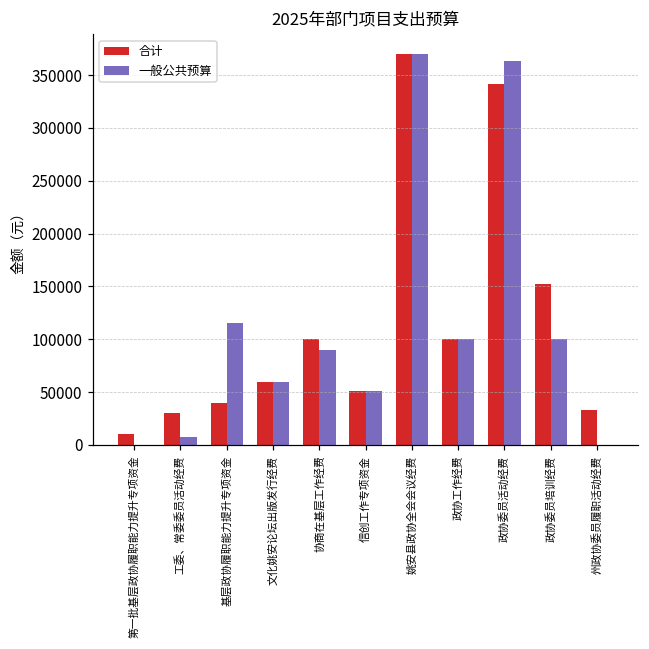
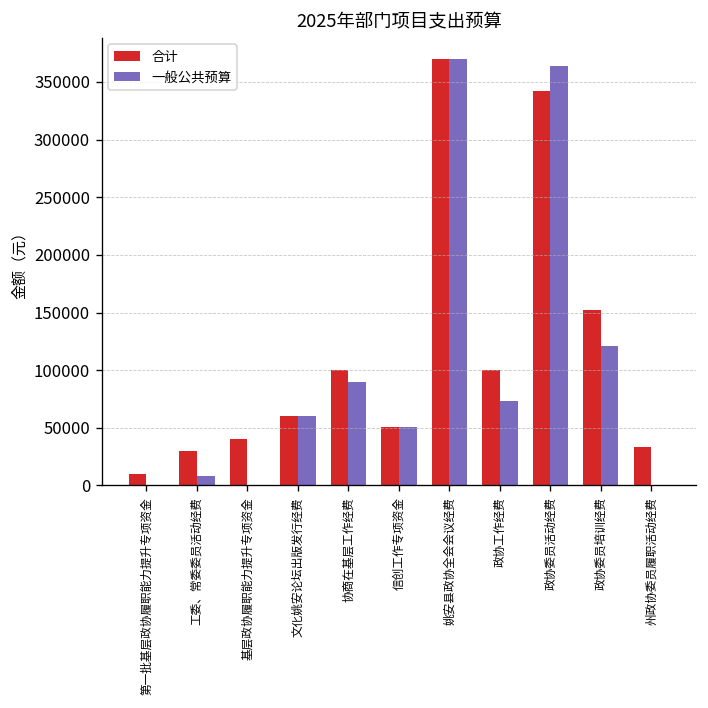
一般公共预算, 基层政协履职能力提升专项资金: 120000 -> 0
一般公共预算, 政协工作经费: 100000 -> 70000
一般公共预算, 政协委员培训经费: 100000 -> 120000
